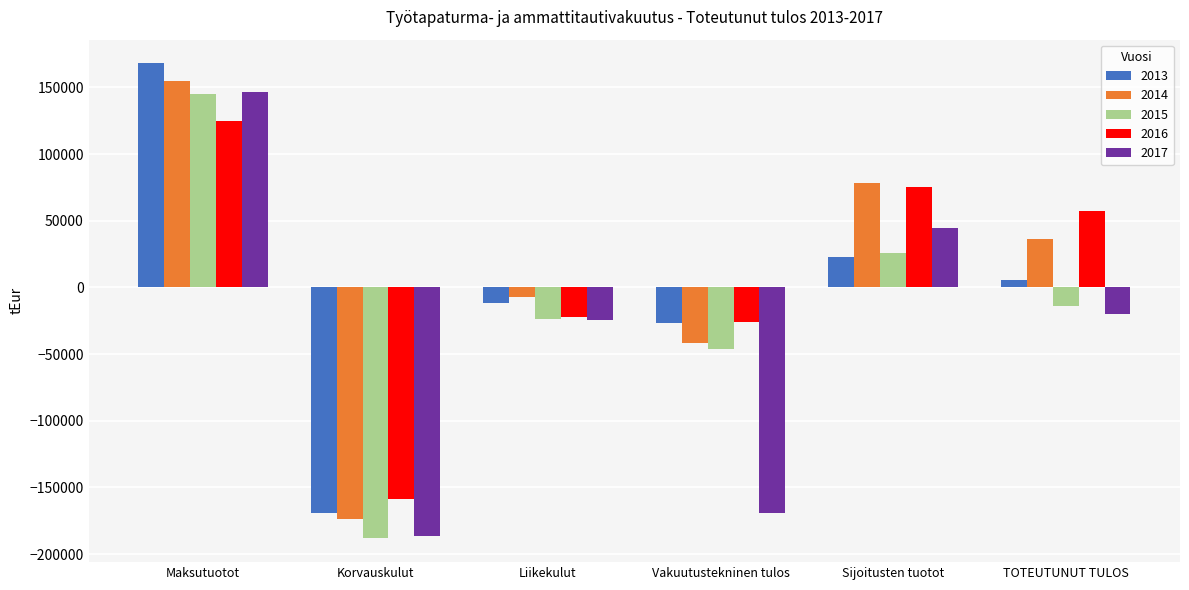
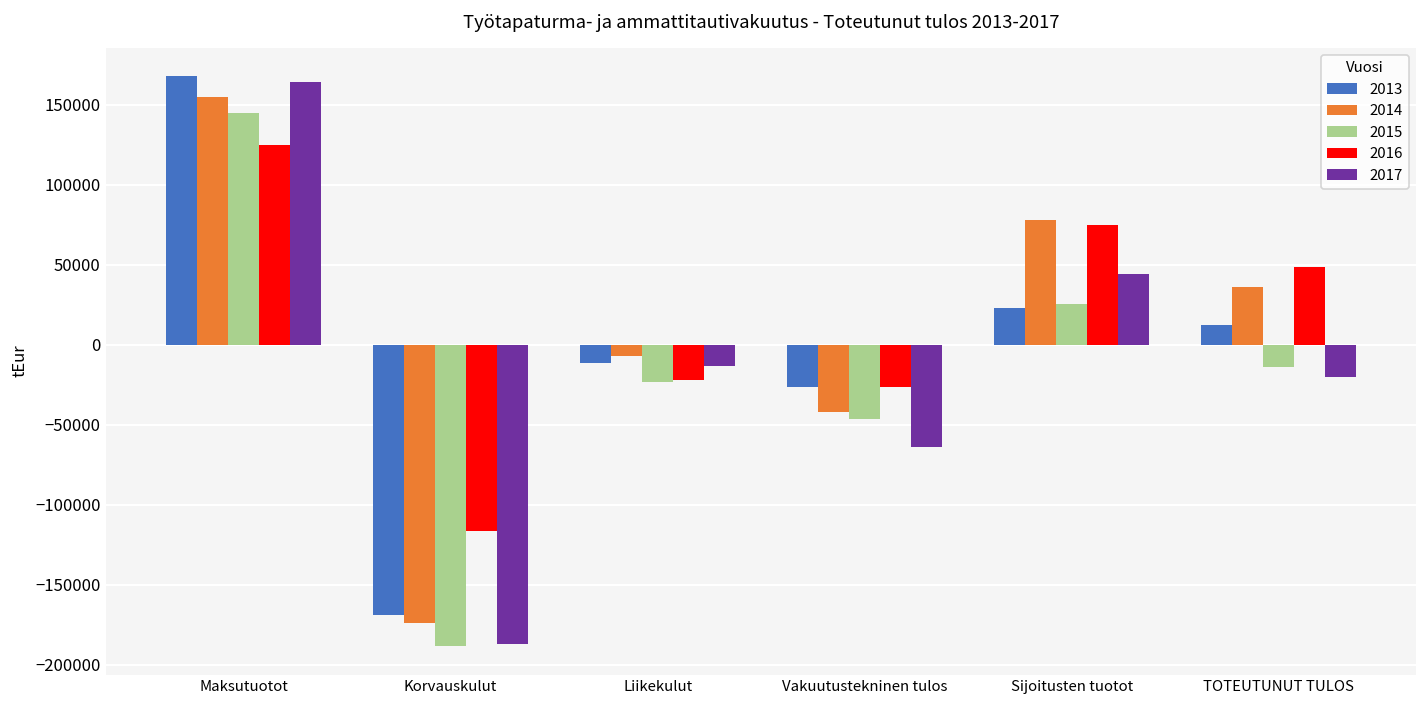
2017, Maksutuotot: 147000 -> 164000
2016, Korvauskulut: -158000 -> -116000
2017, Liikekulut: -24000 -> -13000
2017, Vakuutustekninen tulos: -169000 -> -64000
2013, TOTEUTUNUT TULOS: 6000 -> 12000
2016, TOTEUTUNUT TULOS: 58000 -> 49000
